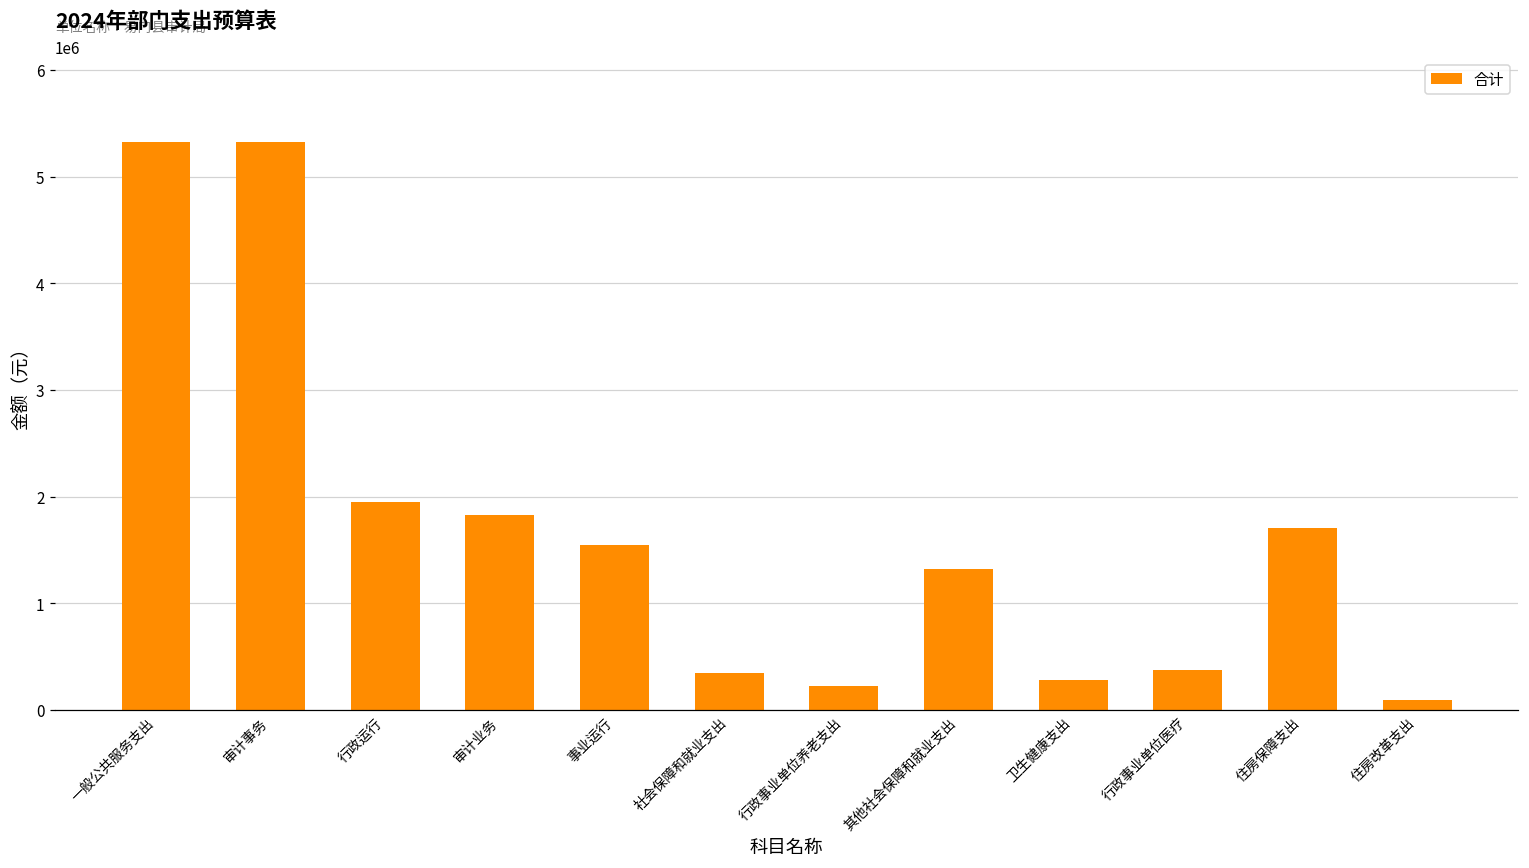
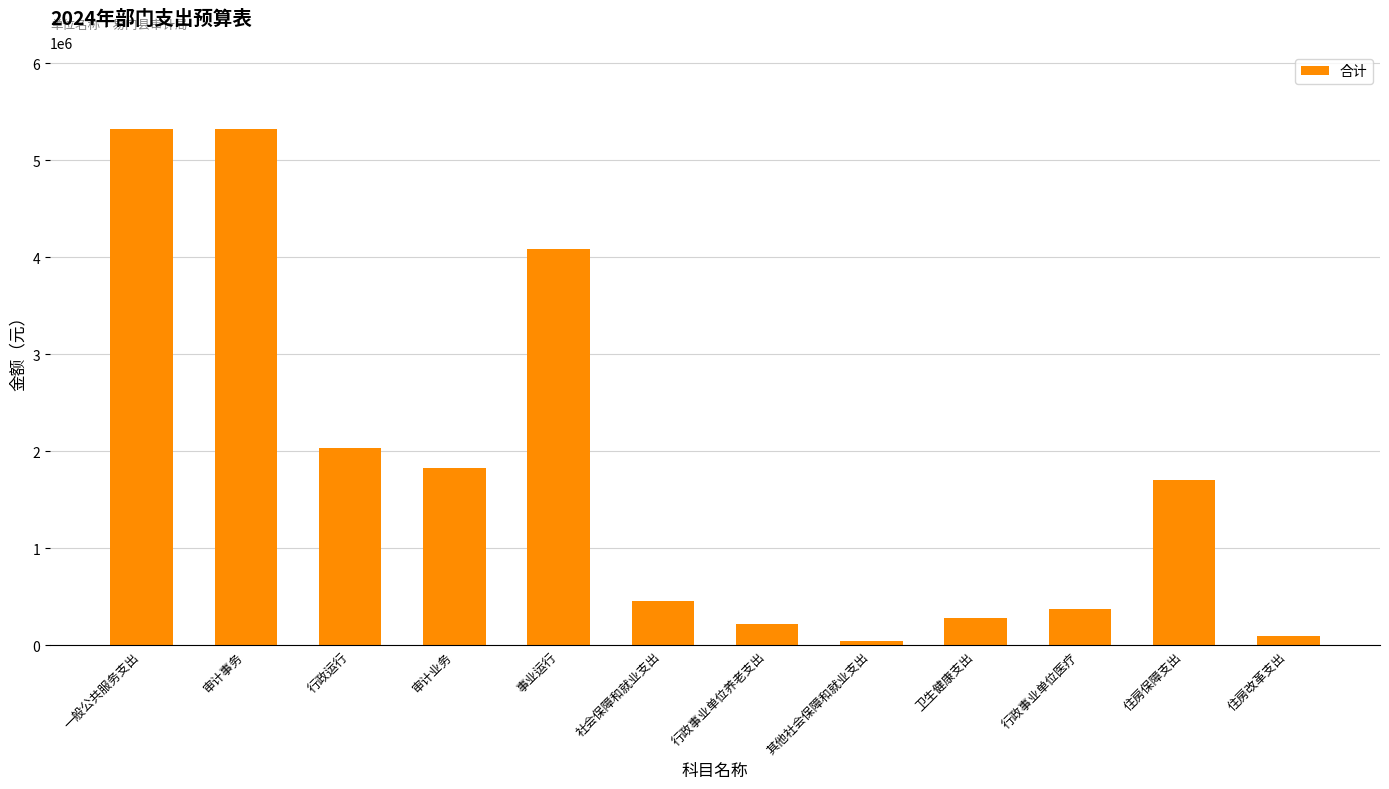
行政运行: 1900000 -> 2000000
事业运行: 1500000 -> 4100000
社会保障和就业支出: 300000 -> 500000
其他社会保障和就业支出: 1300000 -> 0
